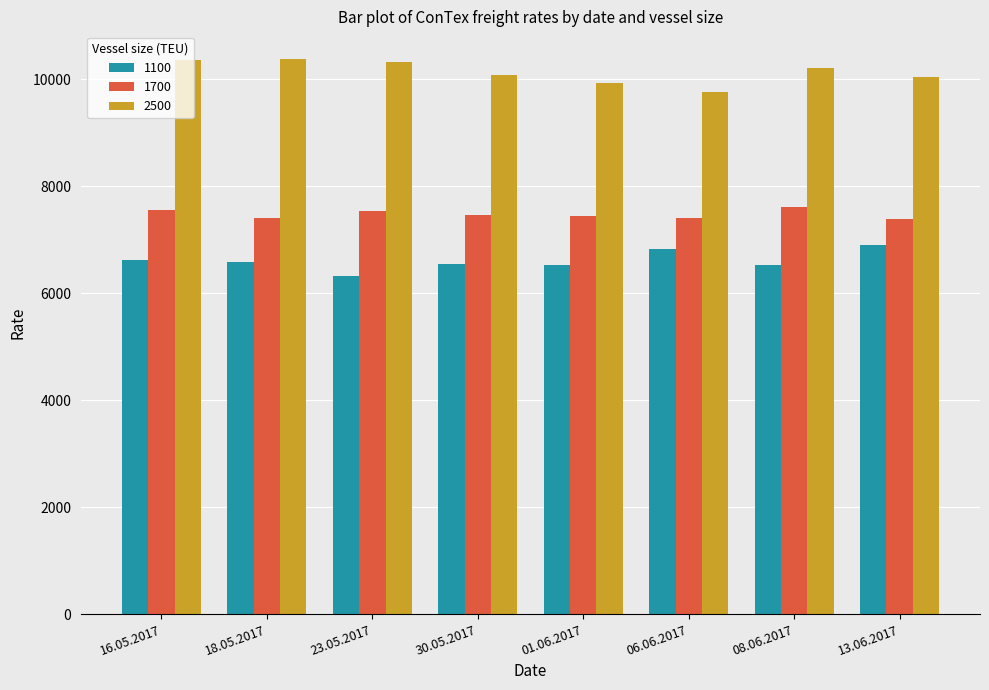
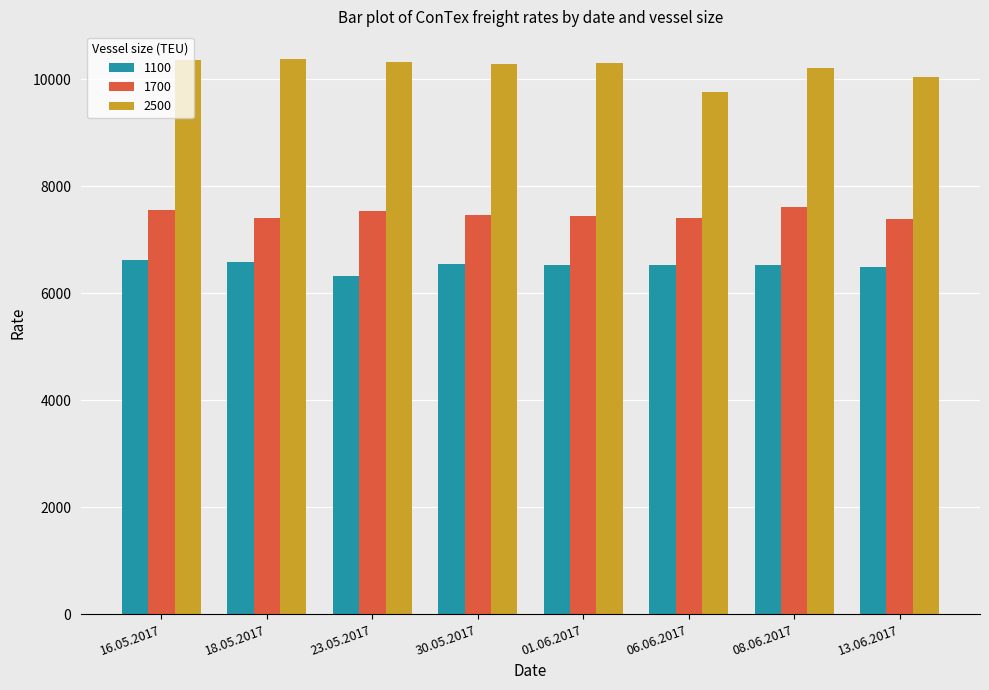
2500, 30.05.2017: 10100 -> 10300
2500, 01.06.2017: 9900 -> 10300
1100, 06.06.2017: 6800 -> 6500
1100, 13.06.2017: 6900 -> 6500
